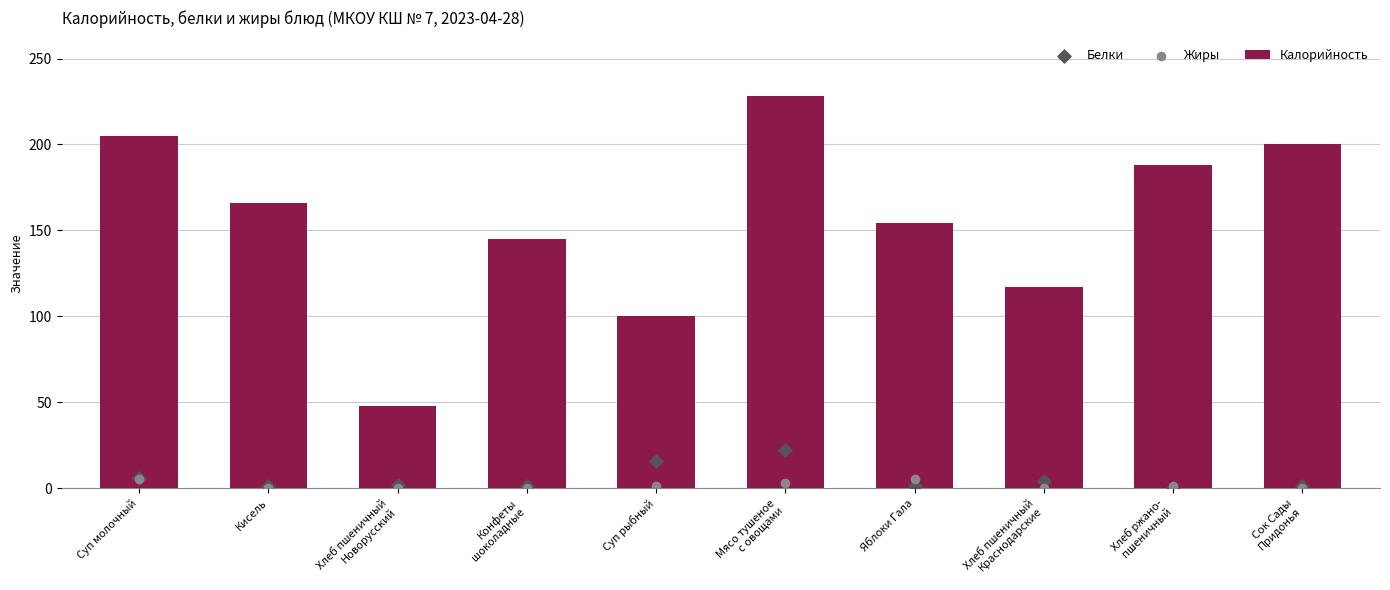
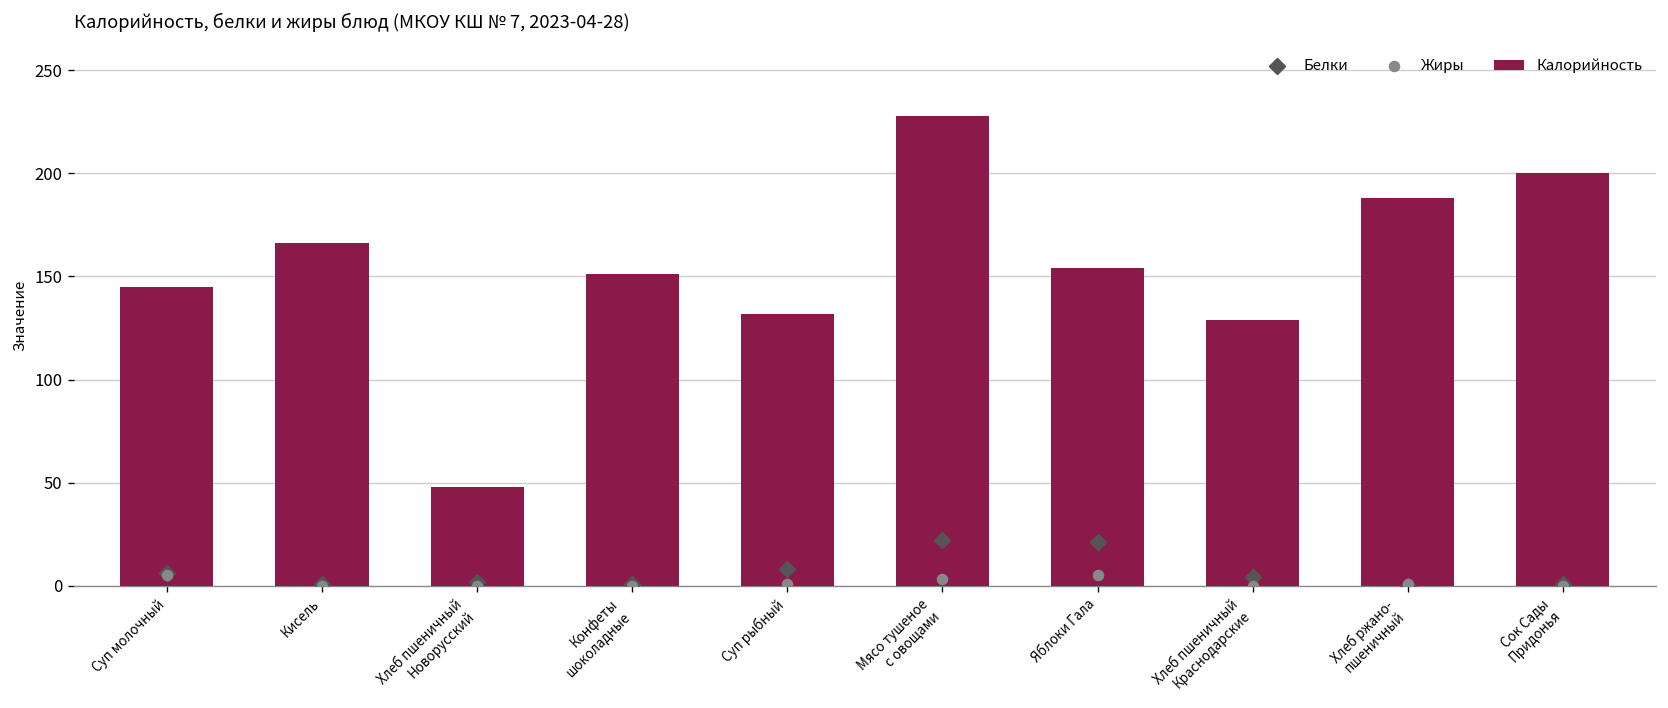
Калорийность, Суп молочный: 205 -> 145
Калорийность, Конфеты шоколадные: 145 -> 151
Калорийность, Суп рыбный: 100 -> 132
Белки, Суп рыбный: 16 -> 8
Белки, Яблоки Гала: 1 -> 21
Калорийность, Хлеб пшеничный Краснодарские: 117 -> 129
